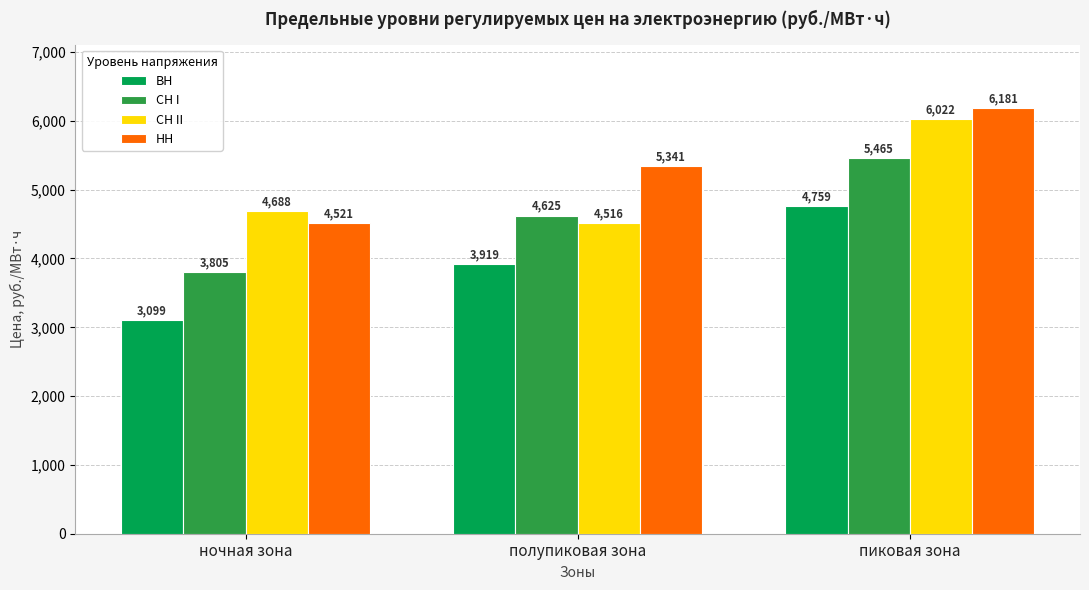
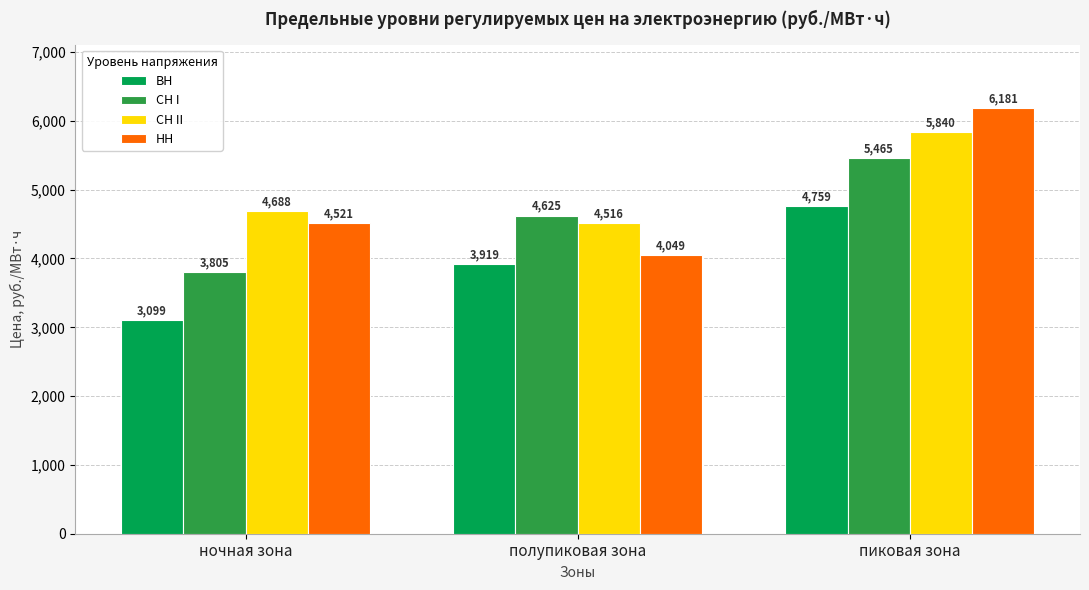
НН, полупиковая зона: 5,341 -> 4,049
СН II, пиковая зона: 6,022 -> 5,840
